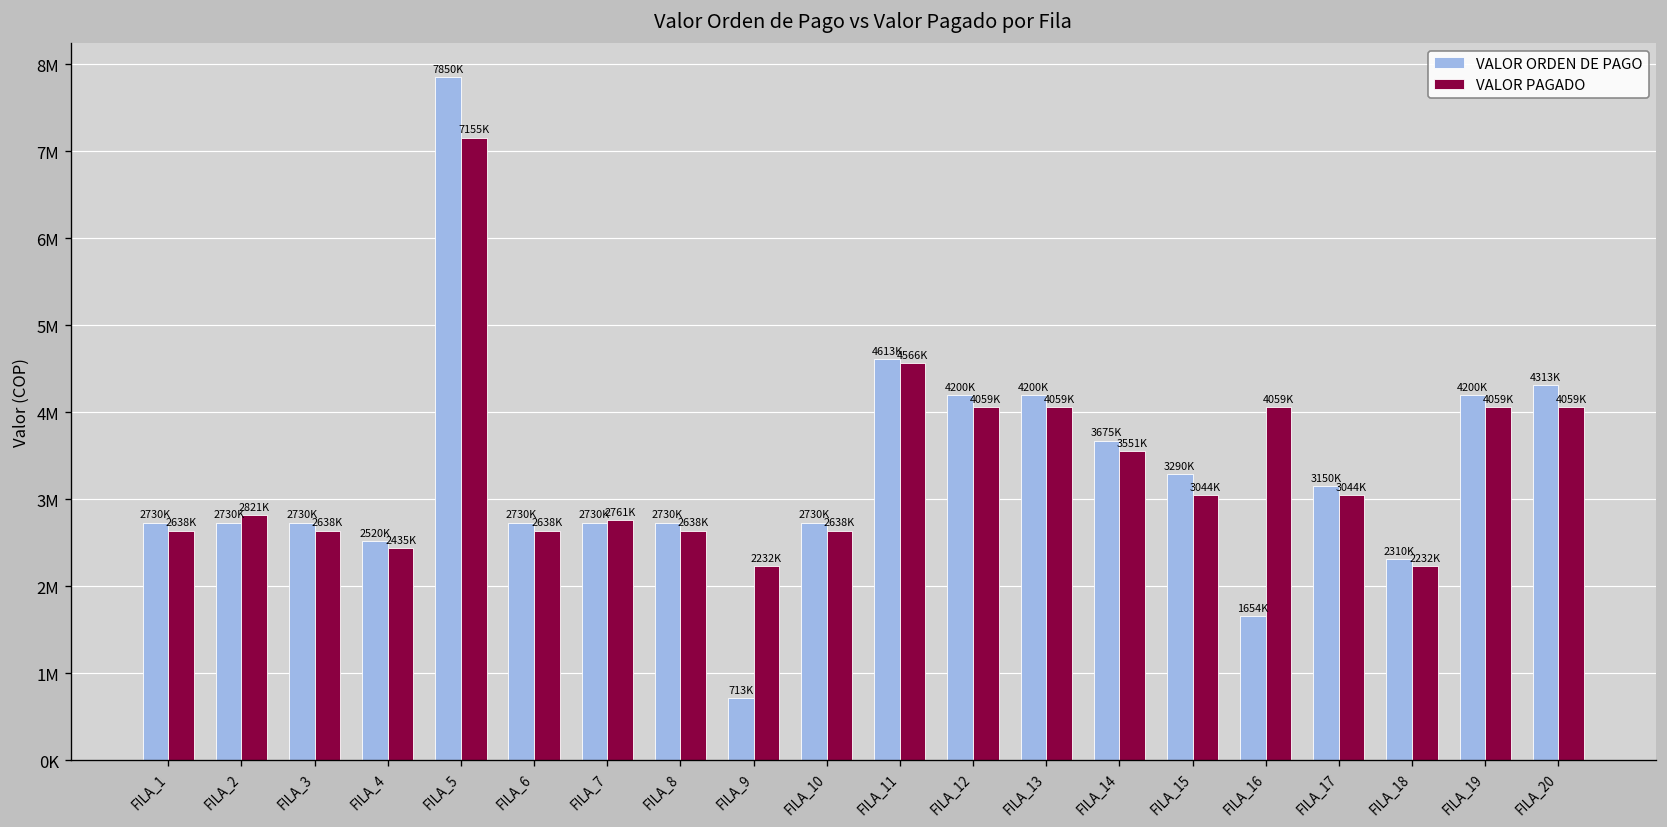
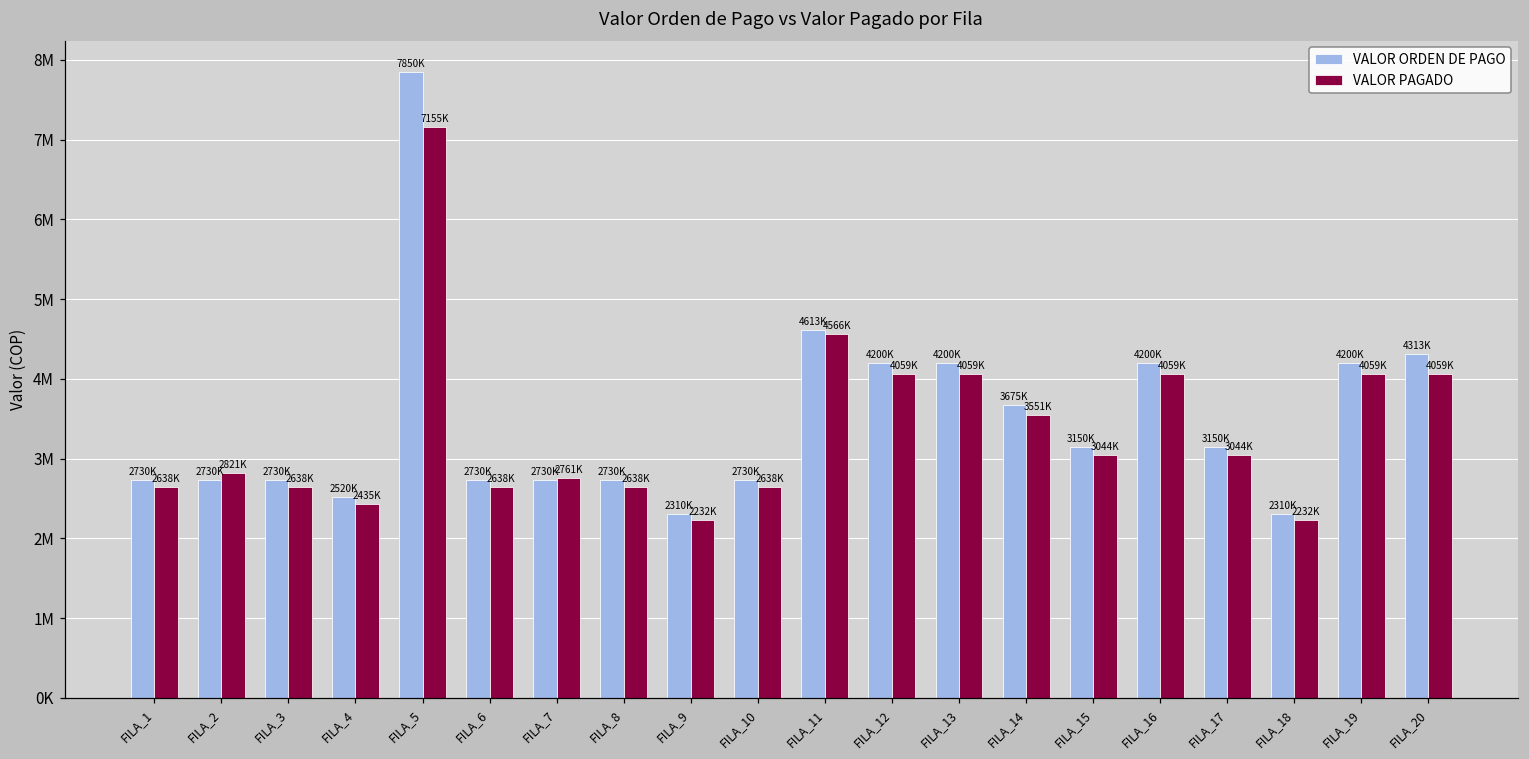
VALOR ORDEN DE PAGO, FILA_9: 713K -> 2310K
VALOR ORDEN DE PAGO, FILA_15: 3290K -> 3150K
VALOR ORDEN DE PAGO, FILA_16: 1654K -> 4200K
